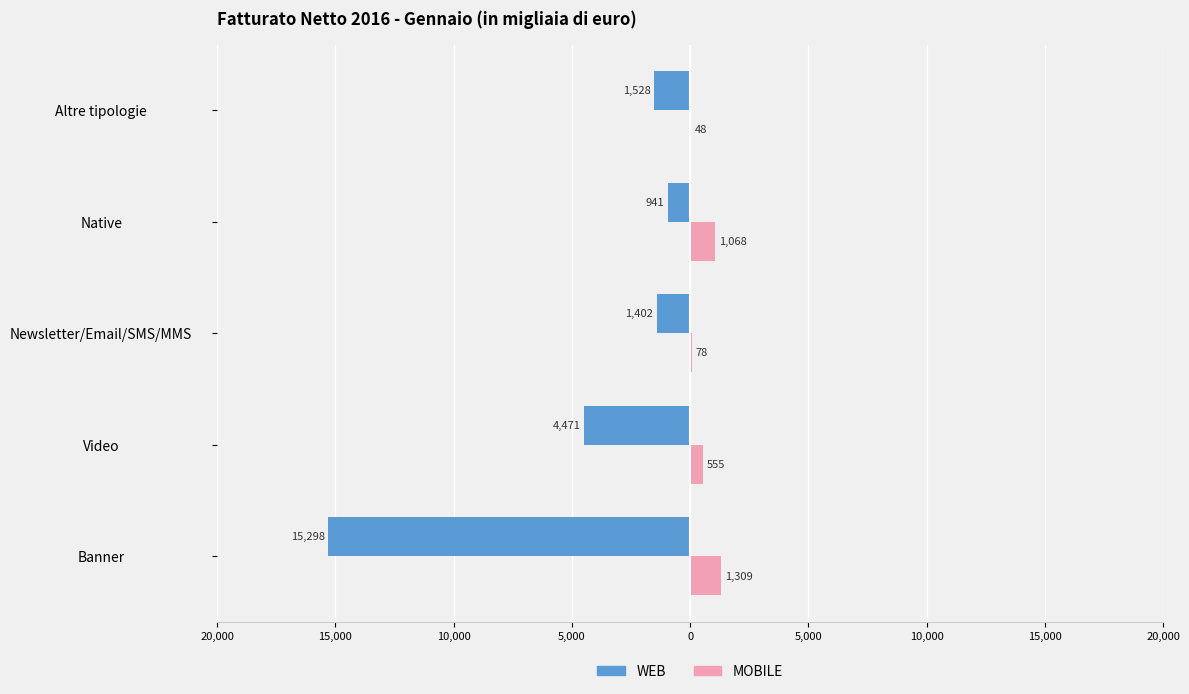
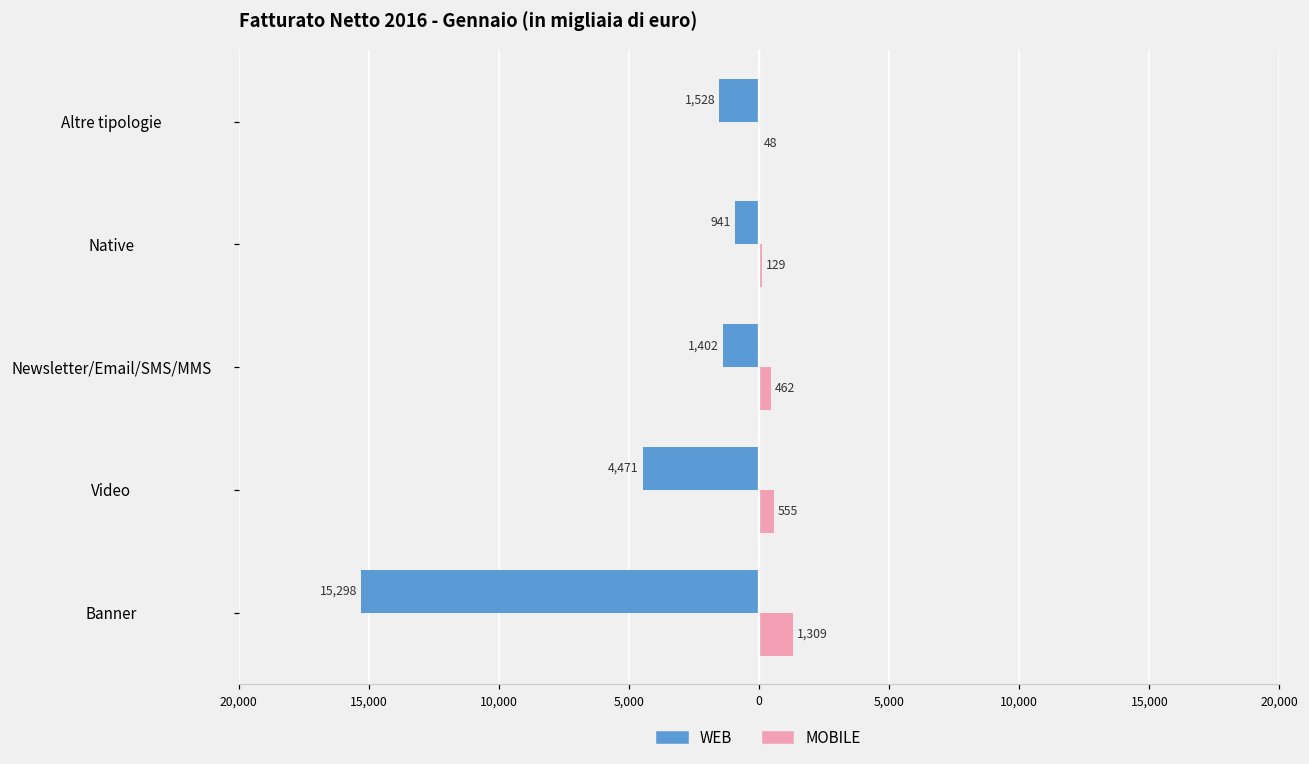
MOBILE, Native: 1,068 -> 129
MOBILE, Newsletter/Email/SMS/MMS: 78 -> 462
